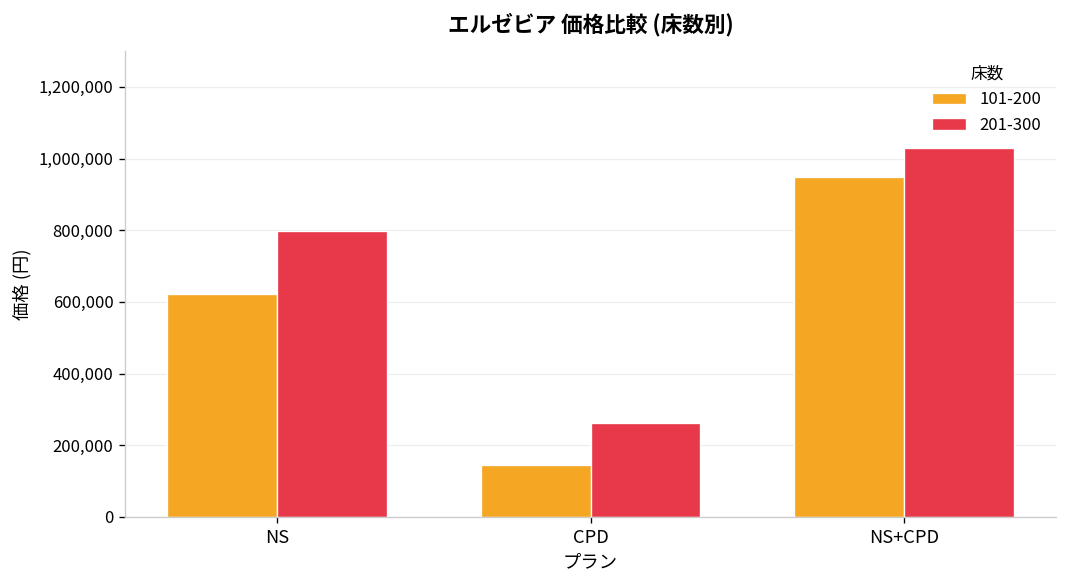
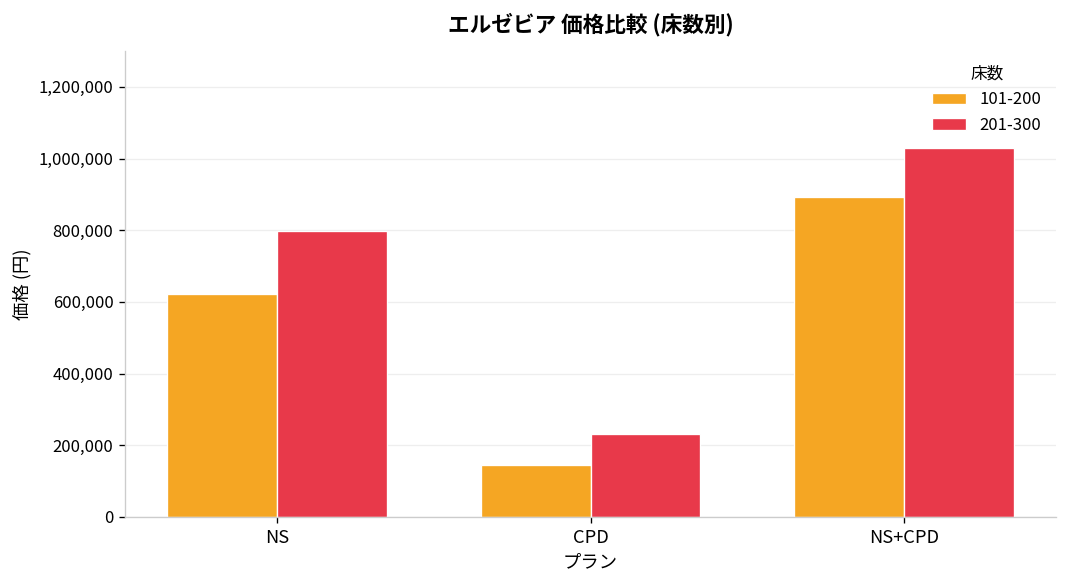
201-300, CPD: 260,000 -> 230,000
101-200, NS+CPD: 950,000 -> 890,000
